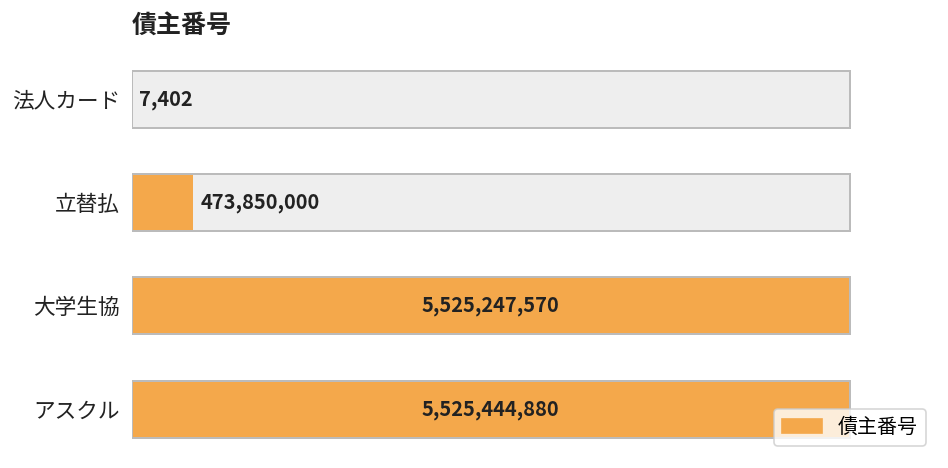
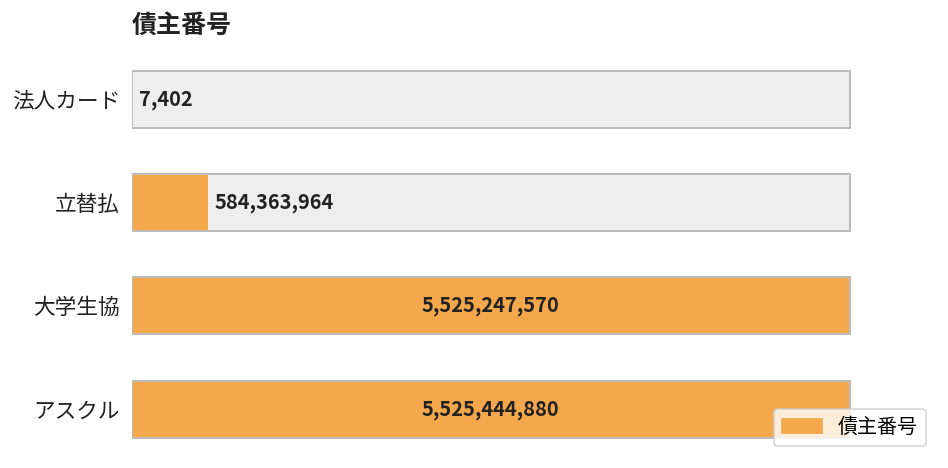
債主番号, 立替払: 473,850,000 -> 584,363,964
